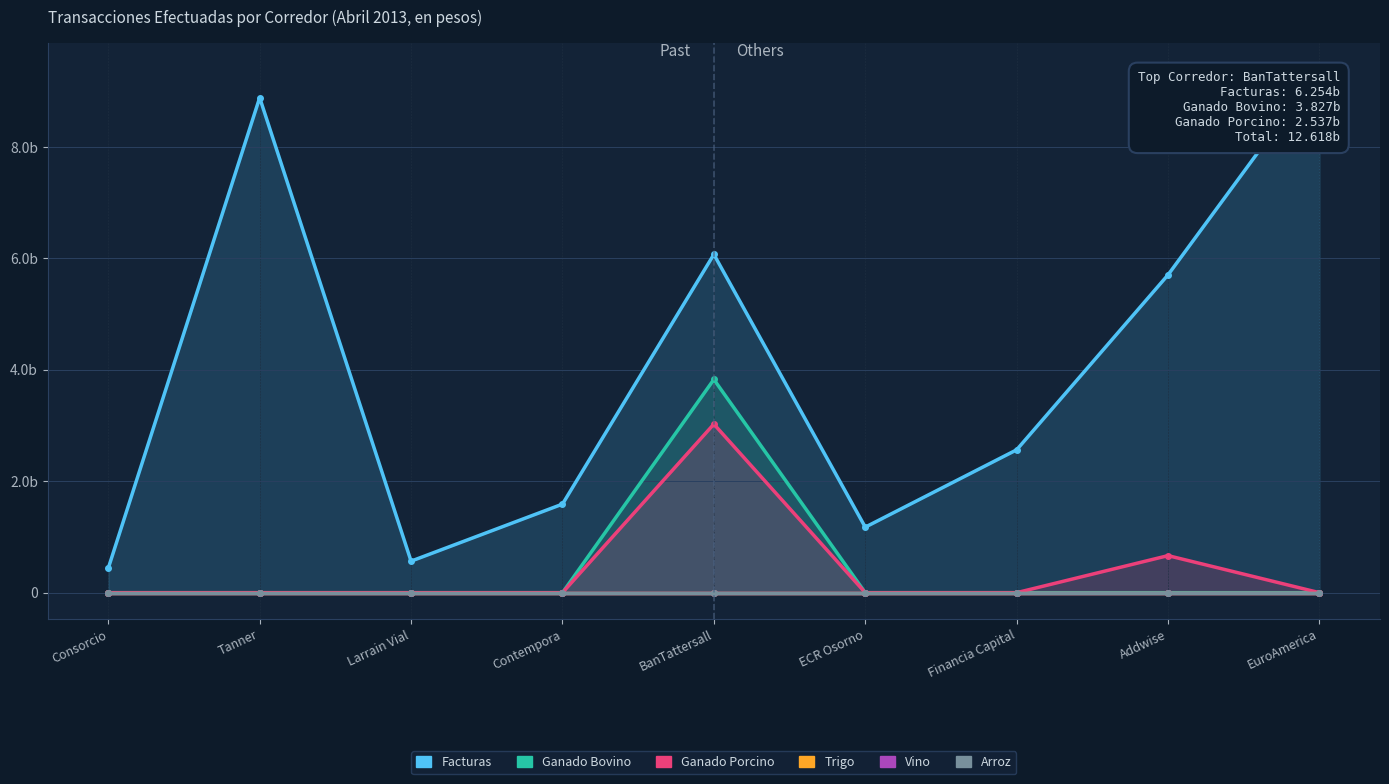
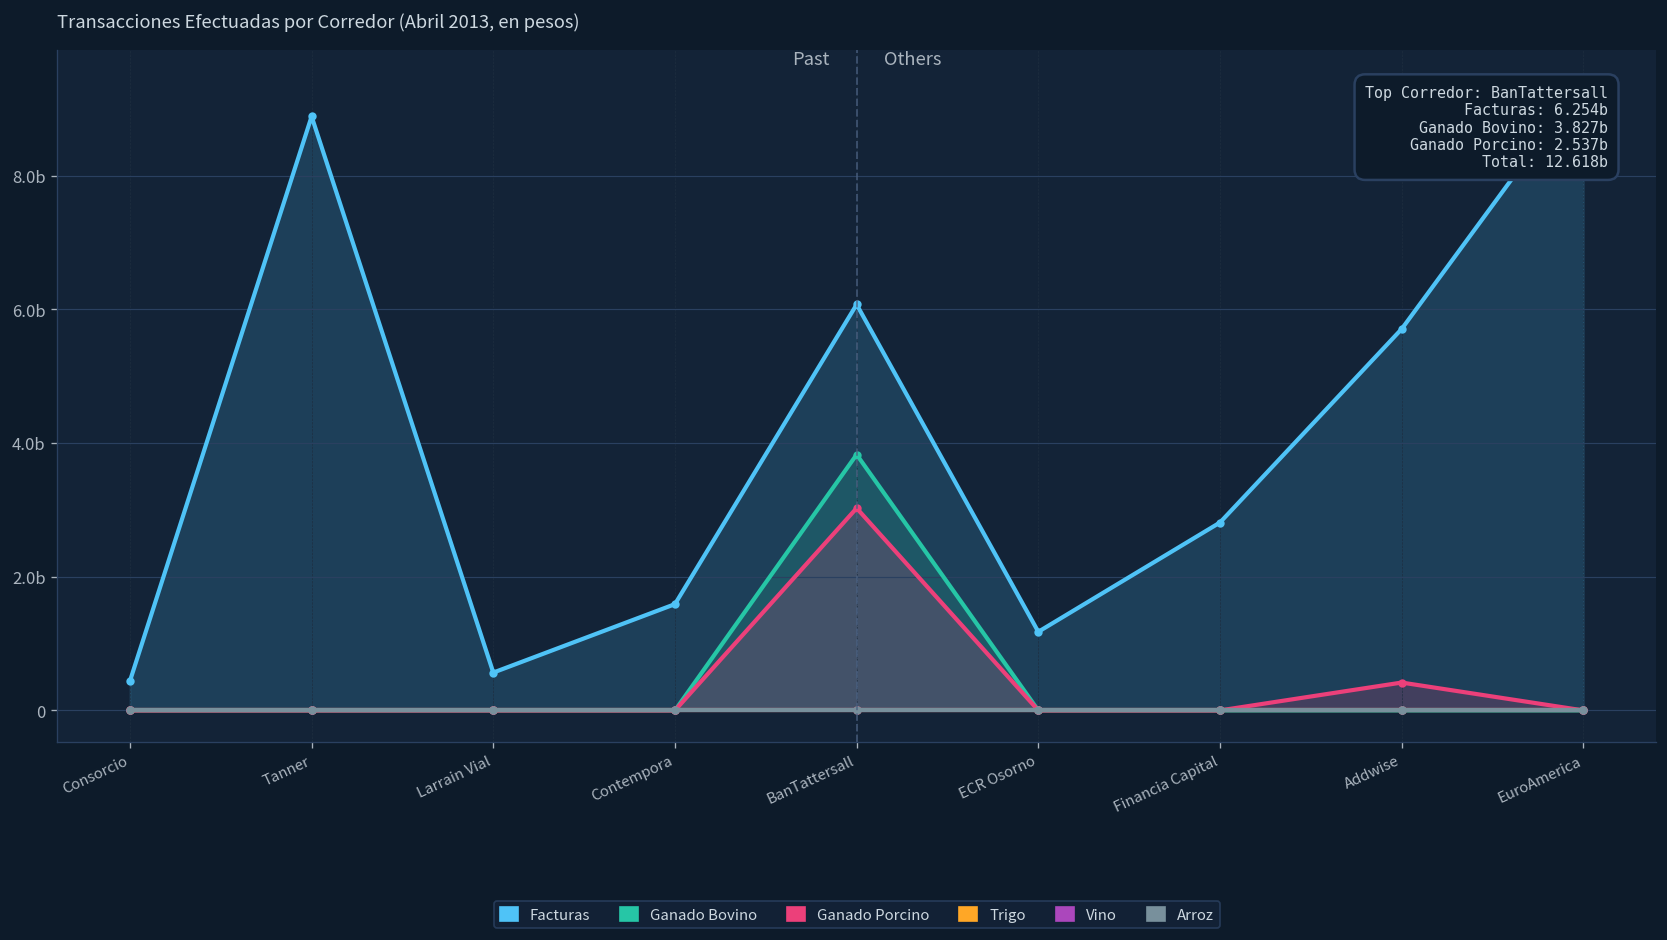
Facturas, Financia Capital: 2.6b -> 2.8b
Ganado Porcino, Addwise: 0.7b -> 0.4b
